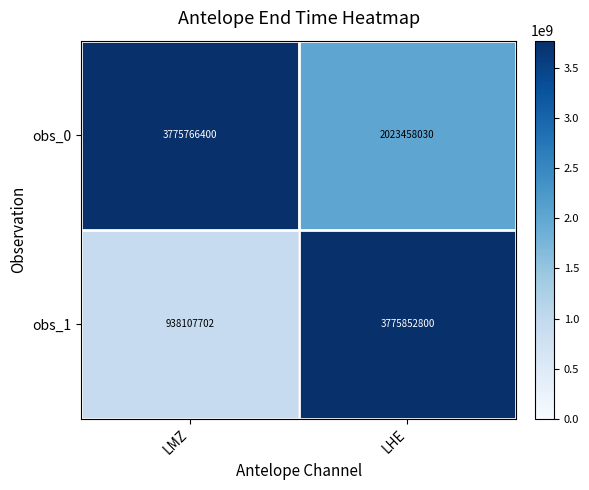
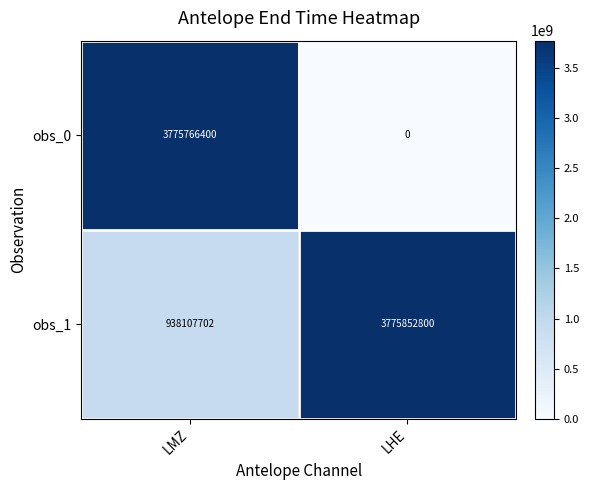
obs_0, LHE: 2023458030 -> 0
